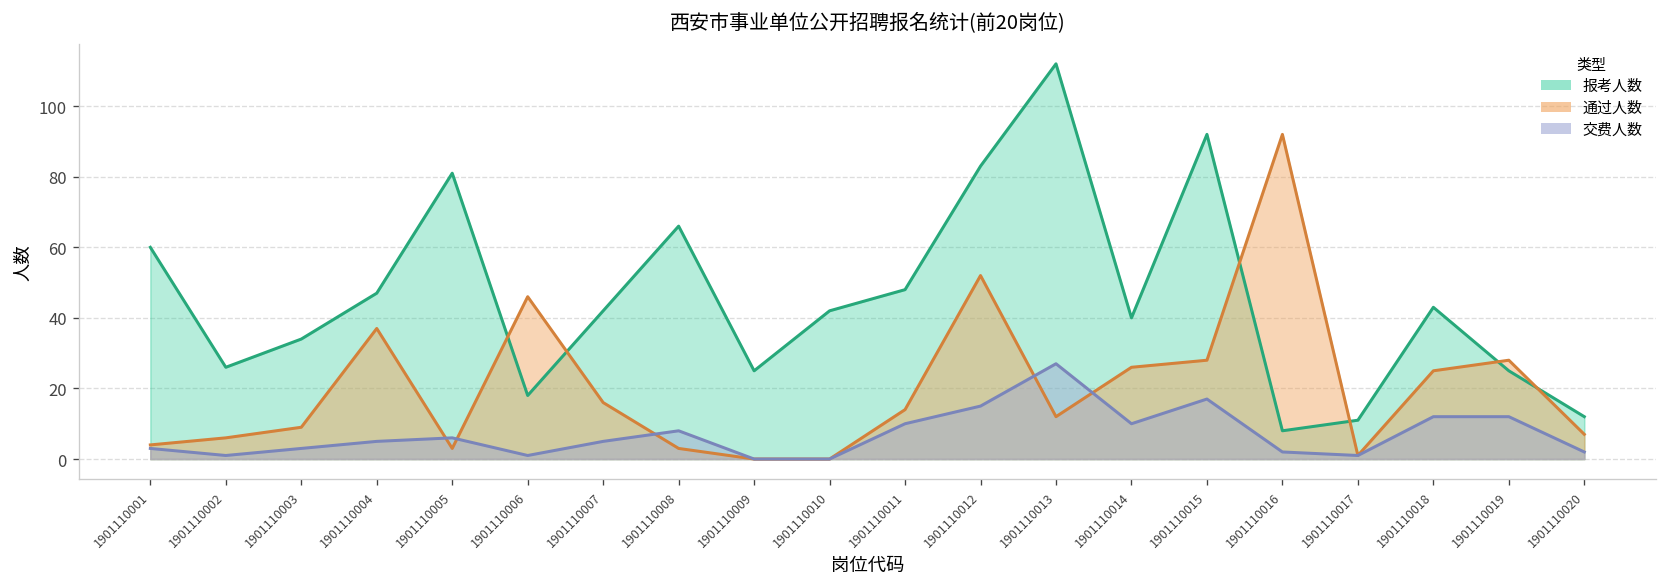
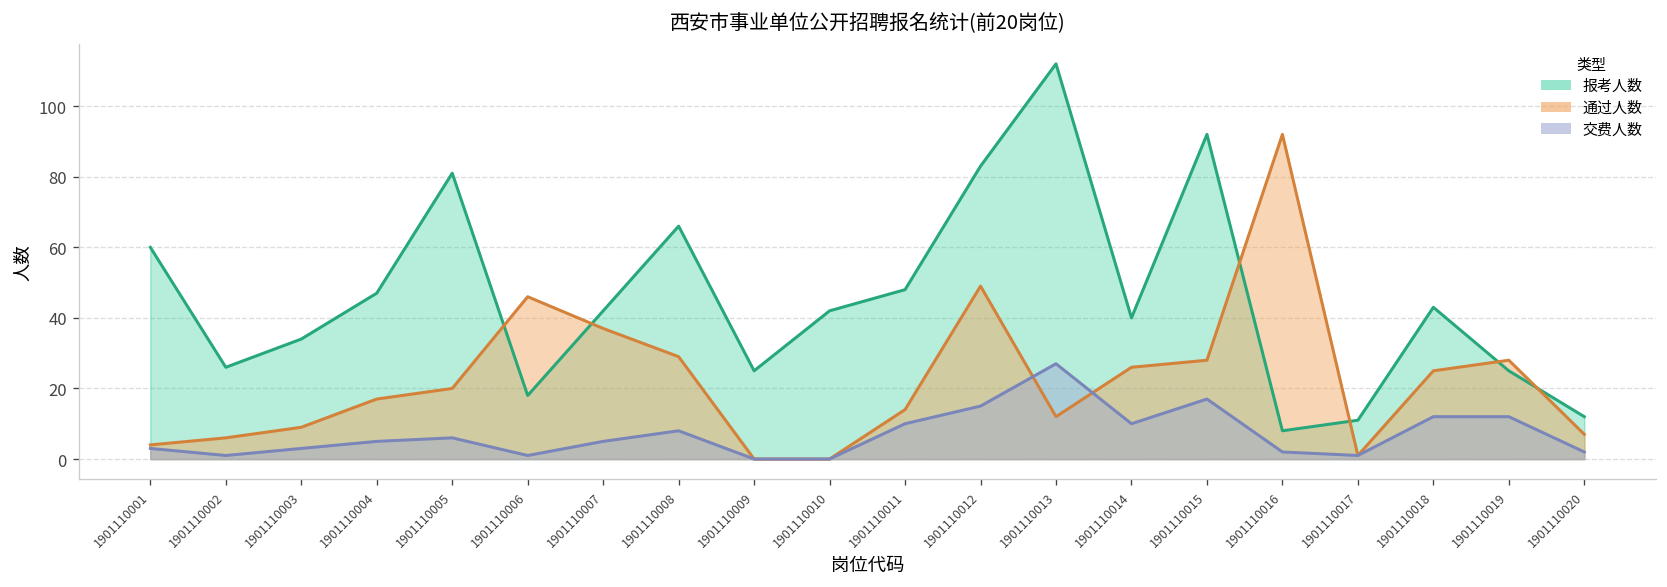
通过人数, 1901110004: 37 -> 17
通过人数, 1901110005: 3 -> 20
通过人数, 1901110007: 16 -> 37
通过人数, 1901110008: 3 -> 29
通过人数, 1901110012: 52 -> 49
